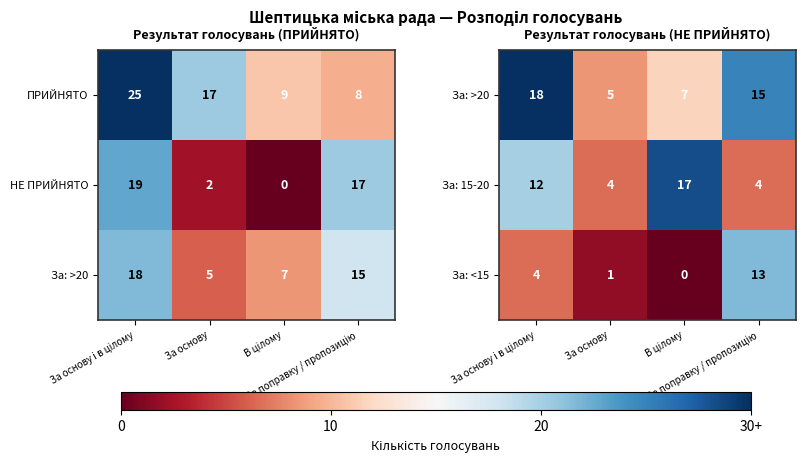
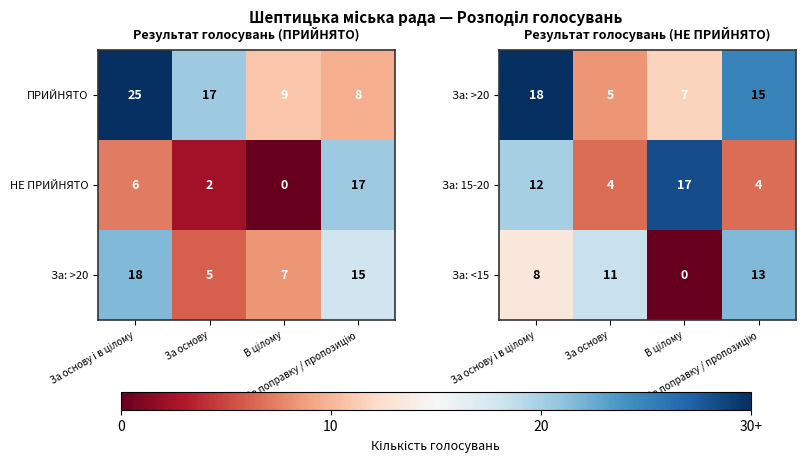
Результат голосувань (ПРИЙНЯТО), НЕ ПРИЙНЯТО, За основу і в цілому: 19 -> 6
Результат голосувань (НЕ ПРИЙНЯТО), За: <15, За основу і в цілому: 4 -> 8
Результат голосувань (НЕ ПРИЙНЯТО), За: <15, За основу: 1 -> 11
